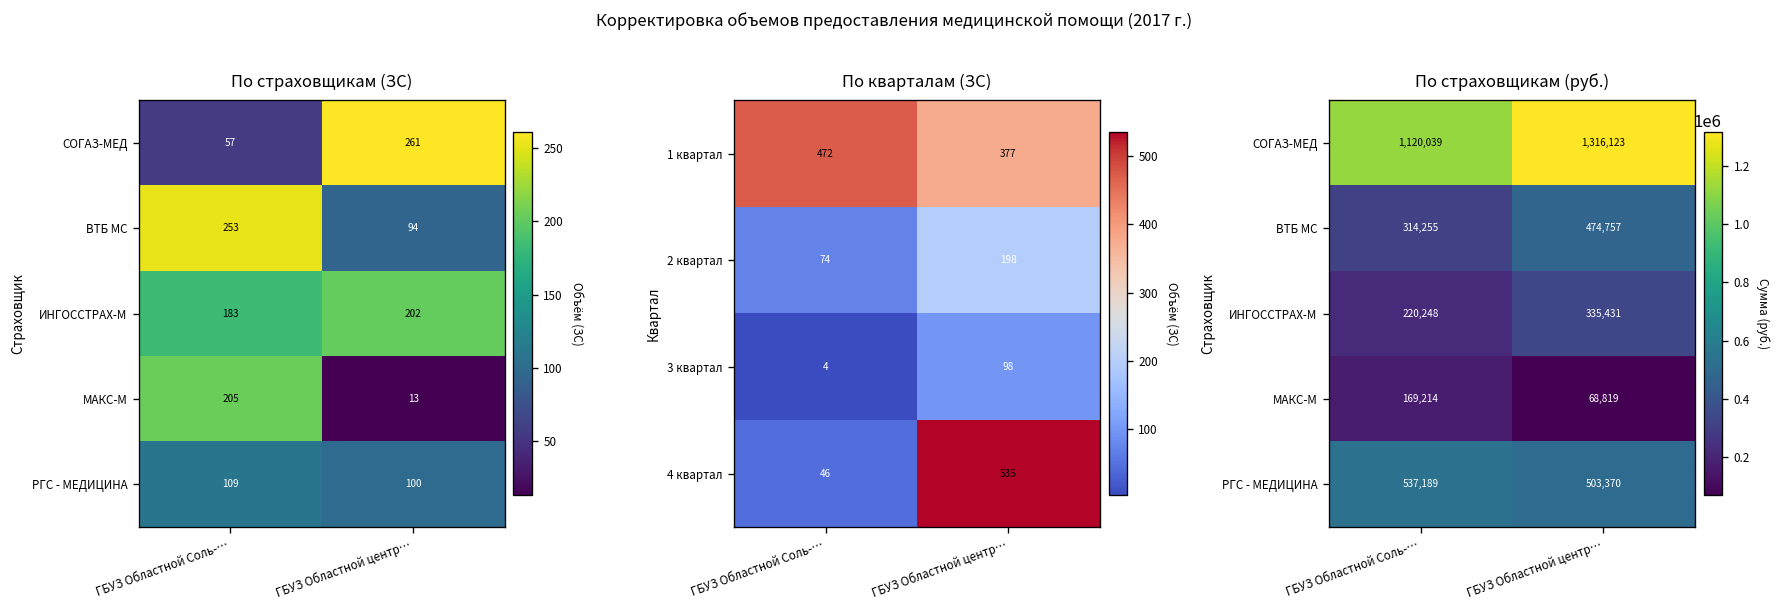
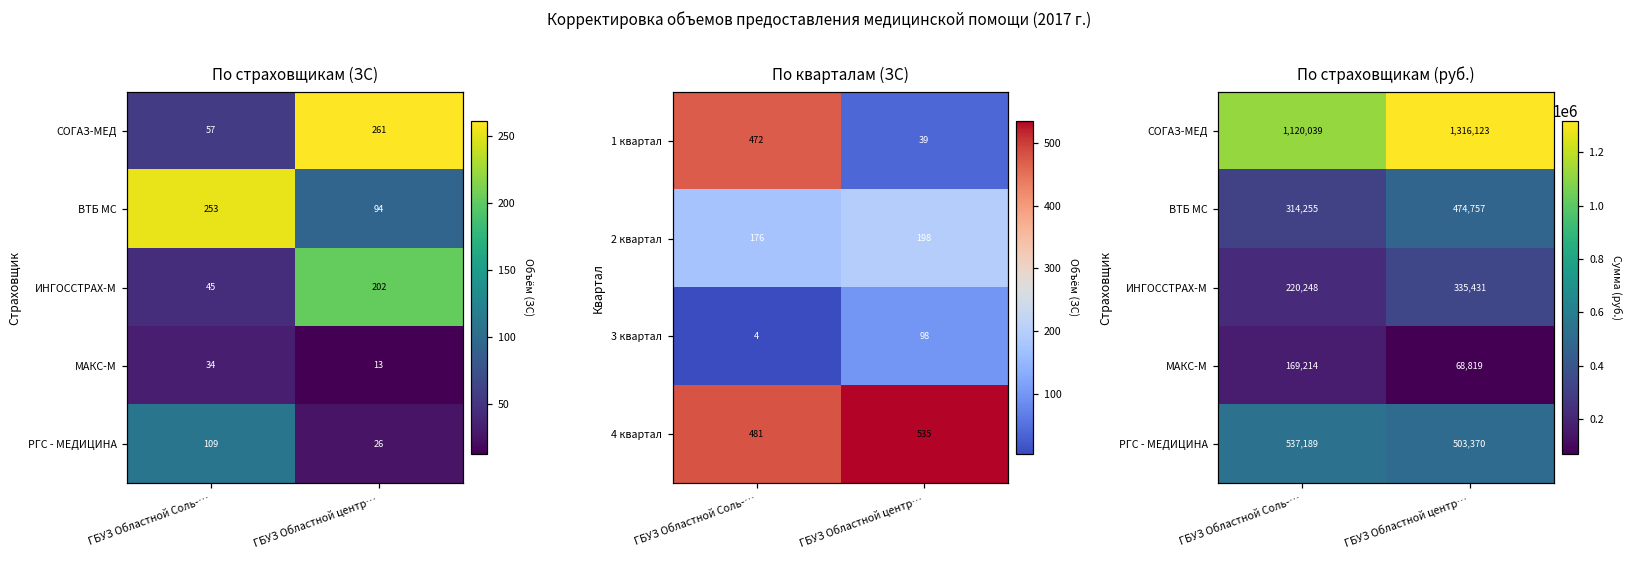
По страховщикам (ЗС), ИНГОССТРАХ-М, ГБУЗ Областной Соль-…: 183 -> 45
По страховщикам (ЗС), МАКС-М, ГБУЗ Областной Соль-…: 205 -> 34
По страховщикам (ЗС), РГС - МЕДИЦИНА, ГБУЗ Областной центр…: 100 -> 26
По кварталам (ЗС), 1 квартал, ГБУЗ Областной центр…: 377 -> 39
По кварталам (ЗС), 2 квартал, ГБУЗ Областной Соль-…: 74 -> 176
По кварталам (ЗС), 4 квартал, ГБУЗ Областной Соль-…: 46 -> 481
